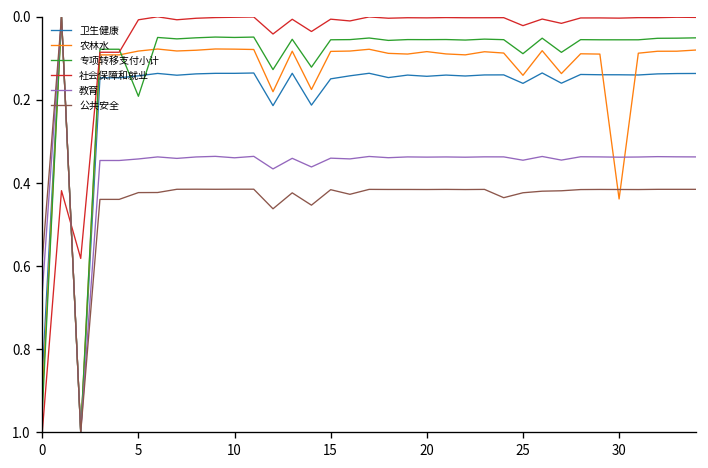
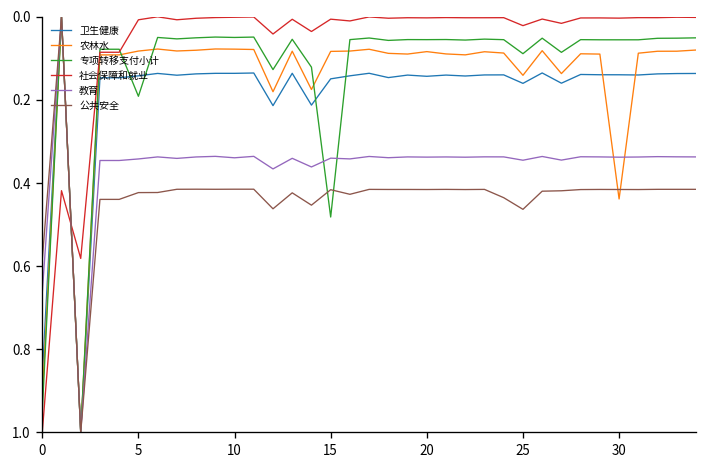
专项转移支付小计, 15: 0.06 -> 0.48
公共安全, 25: 0.42 -> 0.46
